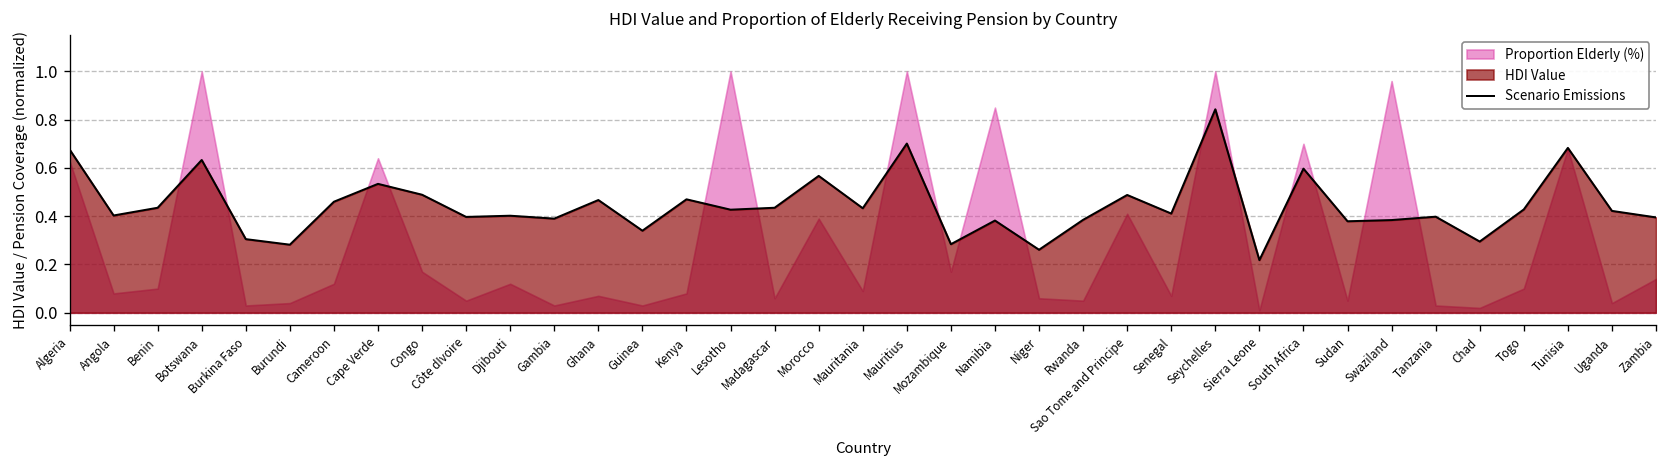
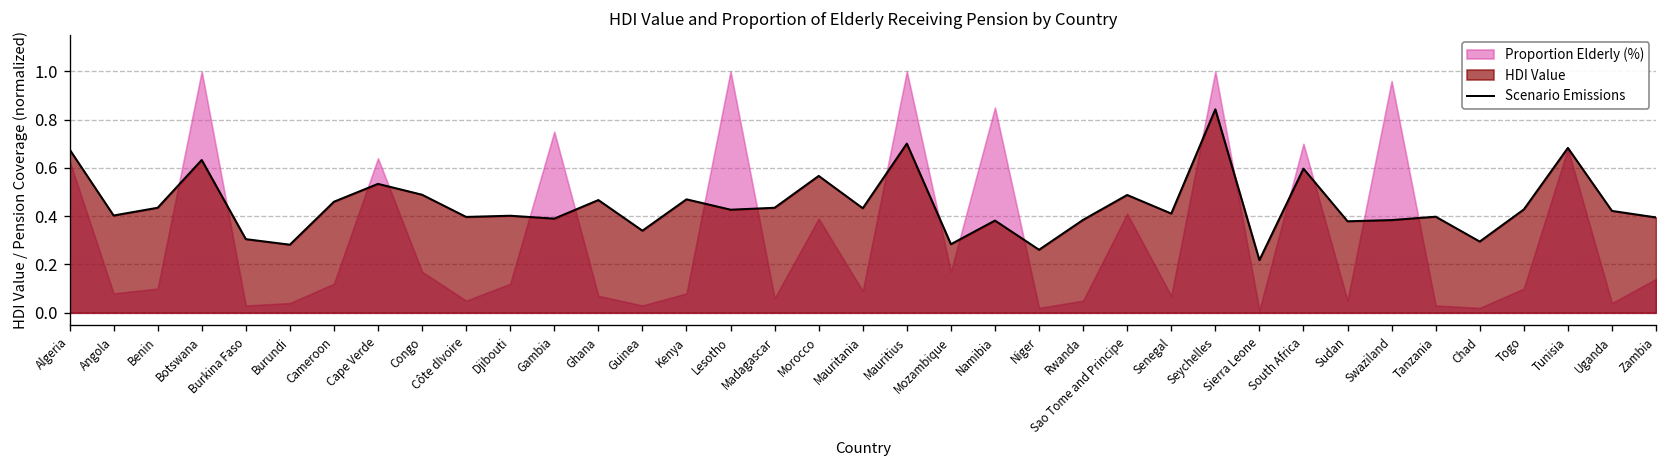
Proportion Elderly (%), Gambia: 0.03 -> 0.75
Proportion Elderly (%), Niger: 0.06 -> 0.02
